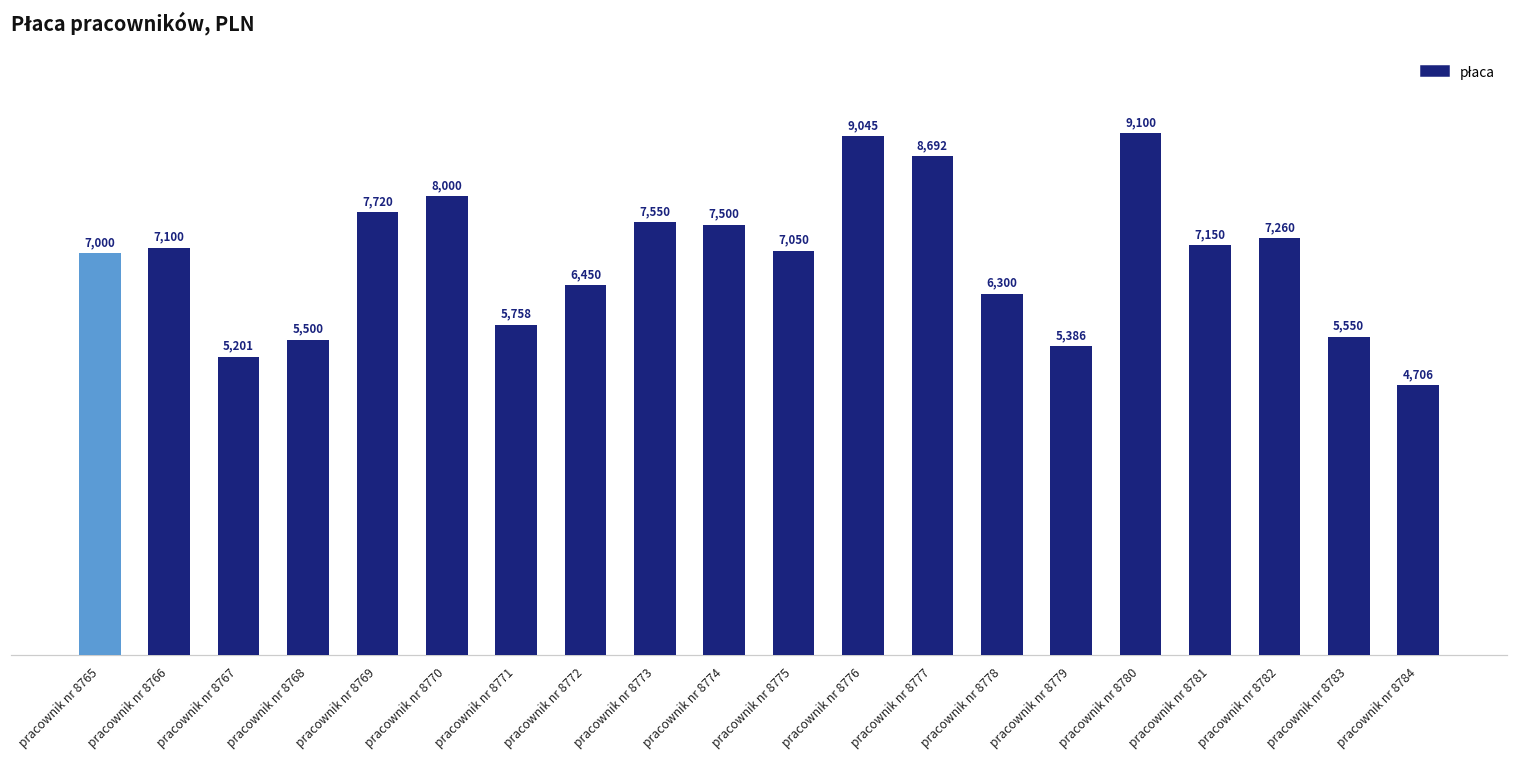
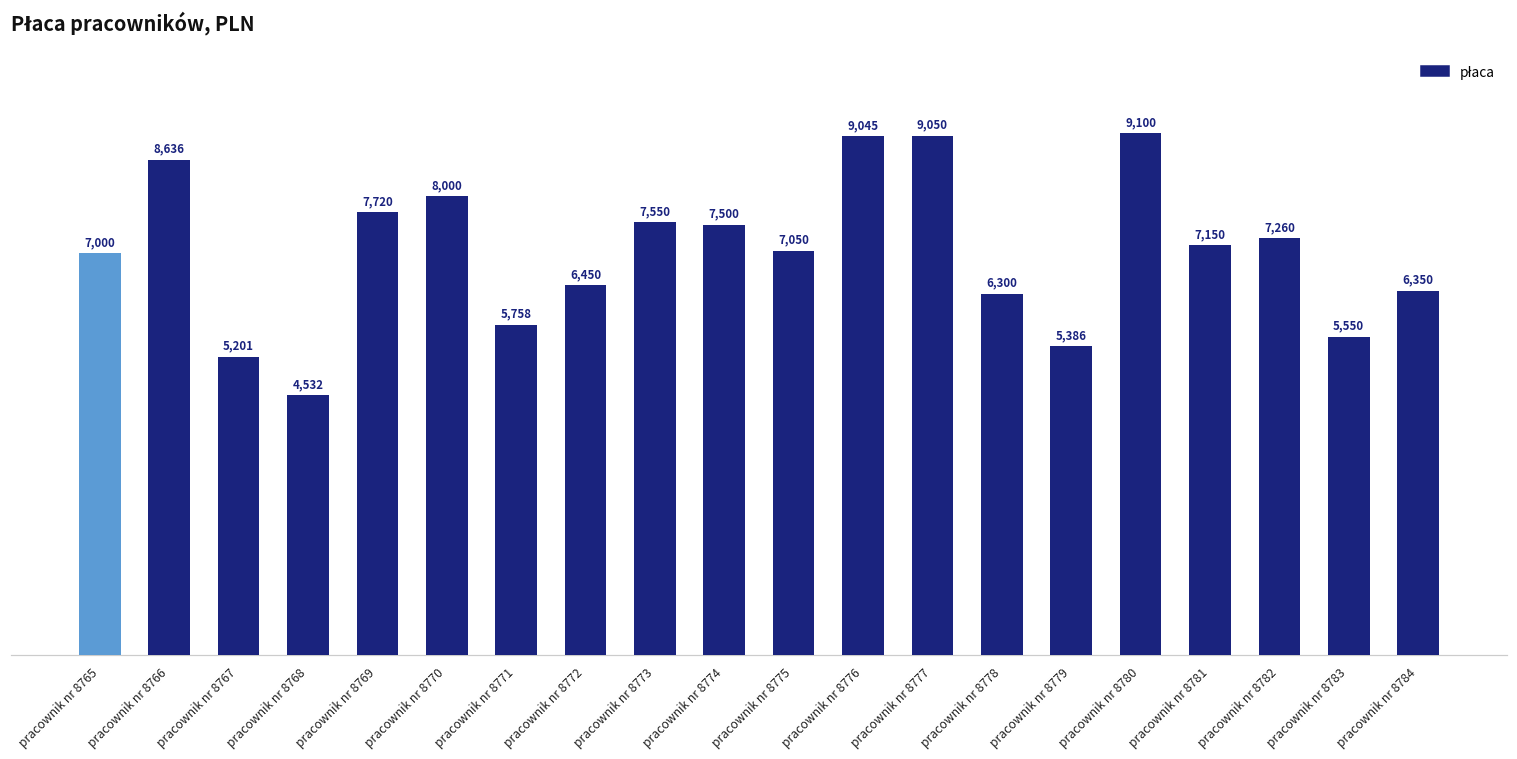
pracownik nr 8766: 7,100 -> 8,636
pracownik nr 8768: 5,500 -> 4,532
pracownik nr 8777: 8,692 -> 9,050
pracownik nr 8784: 4,706 -> 6,350
